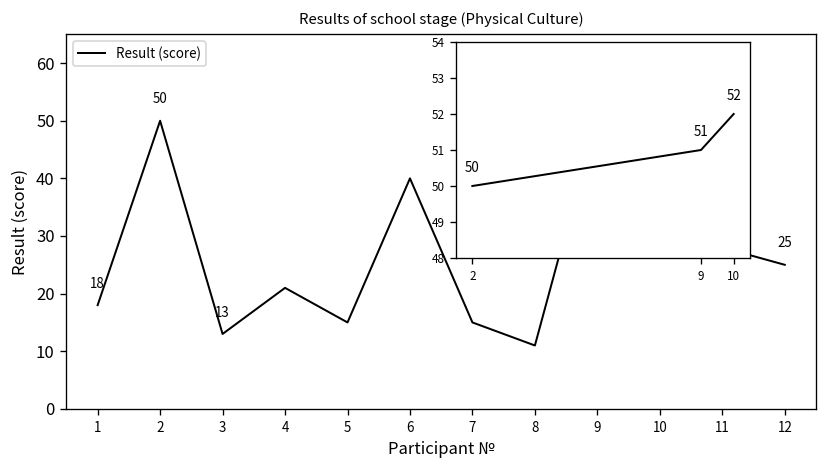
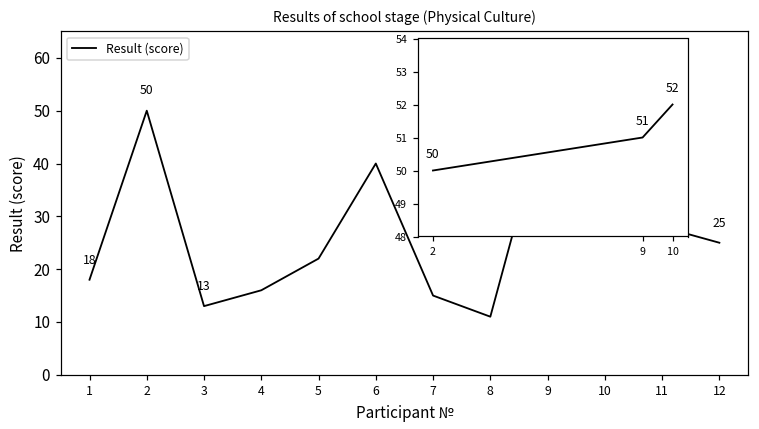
Results of school stage (Physical Culture), 4: 21 -> 16
Results of school stage (Physical Culture), 5: 15 -> 22
